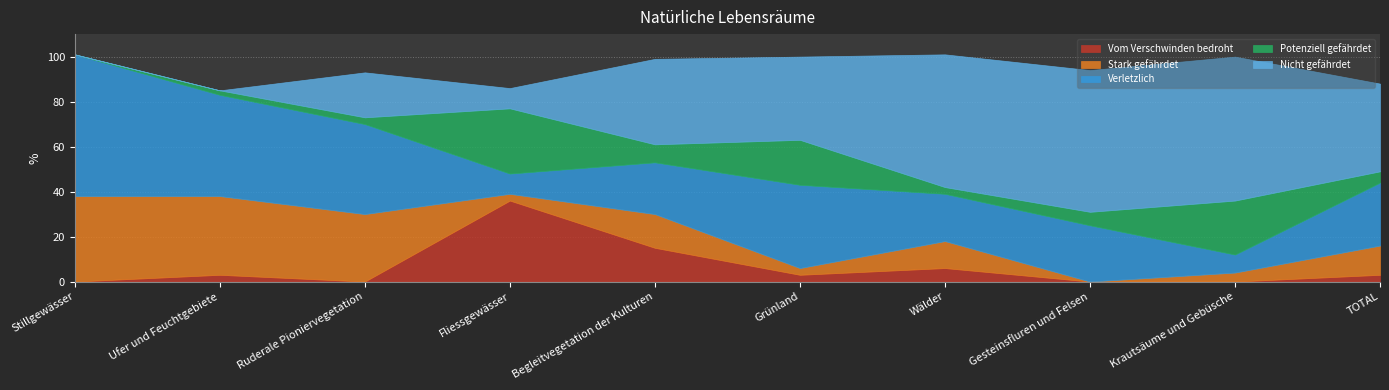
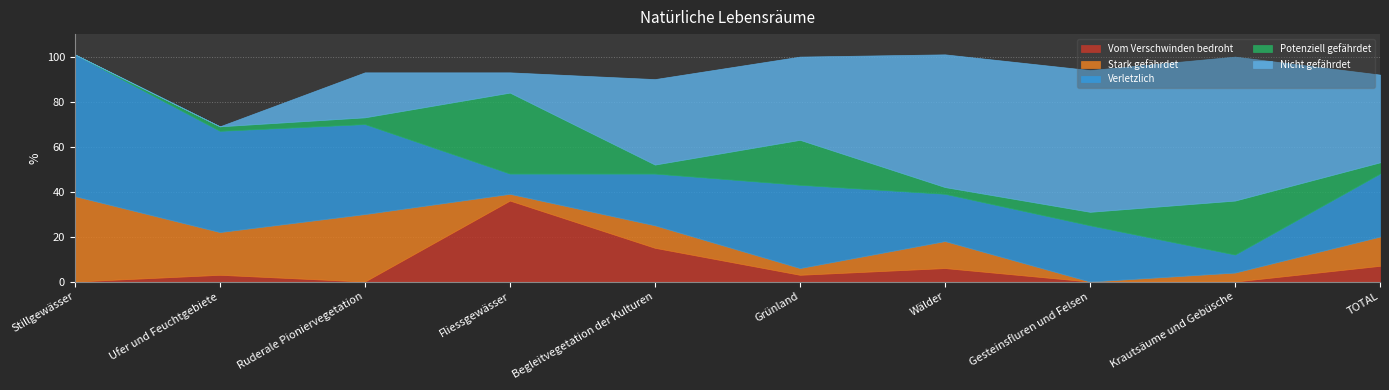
Stark gefährdet, Ufer und Feuchtgebiete: 35 -> 19
Potenziell gefährdet, Fliessgewässer: 29 -> 36
Stark gefährdet, Begleitvegetation der Kulturen: 15 -> 10
Potenziell gefährdet, Begleitvegetation der Kulturen: 8 -> 4
Vom Verschwinden bedroht, TOTAL: 3 -> 7
